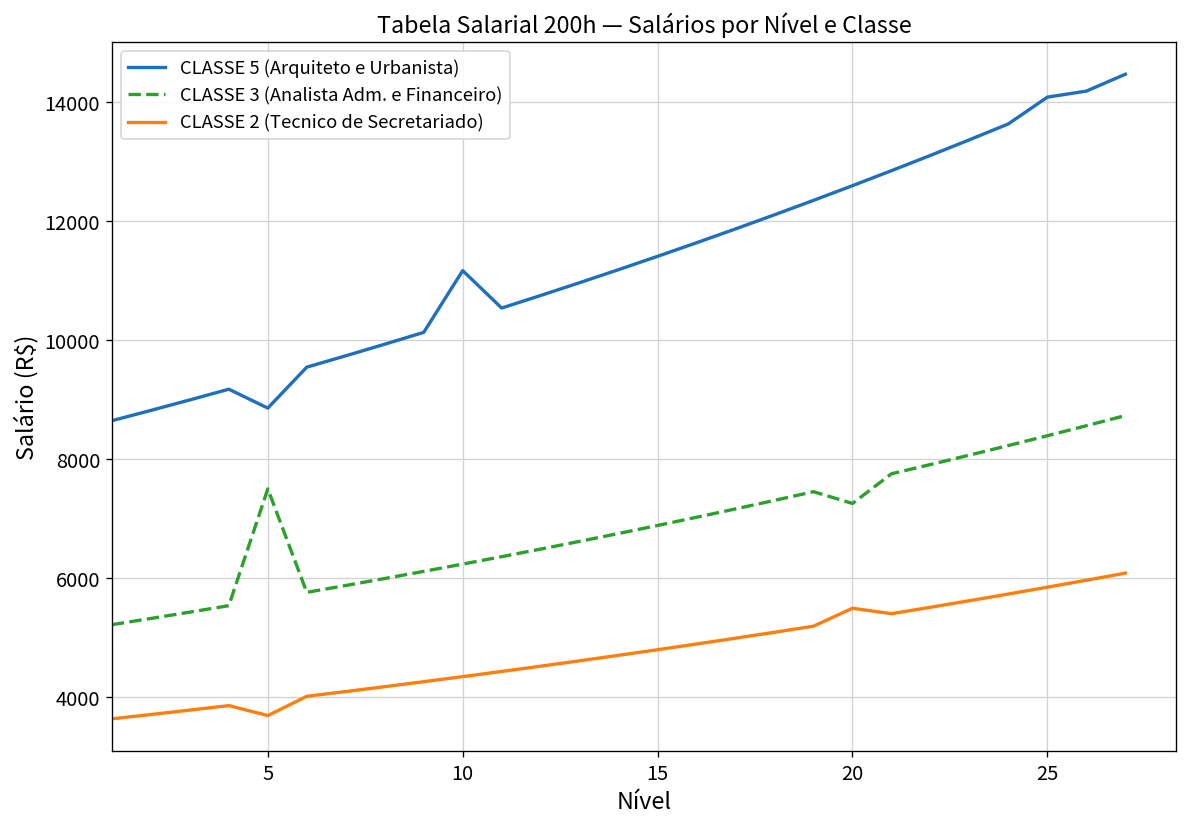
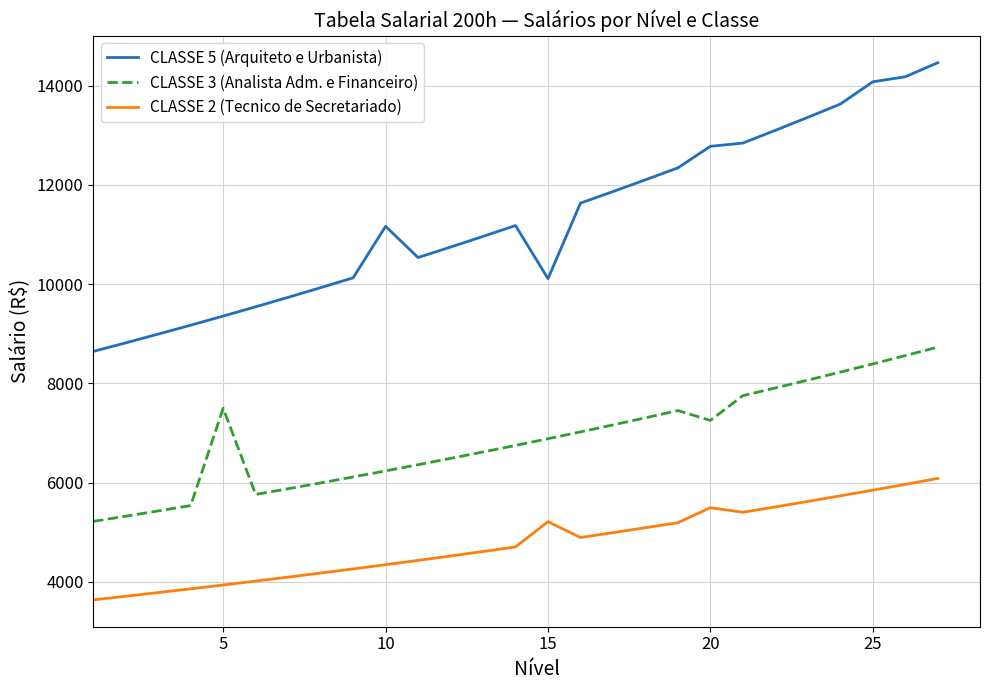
CLASSE 5 (Arquiteto e Urbanista), 5: 8900 -> 9400
CLASSE 2 (Tecnico de Secretariado), 5: 3700 -> 3900
CLASSE 5 (Arquiteto e Urbanista), 15: 11400 -> 10100
CLASSE 2 (Tecnico de Secretariado), 15: 4800 -> 5200
CLASSE 5 (Arquiteto e Urbanista), 20: 12600 -> 12800
